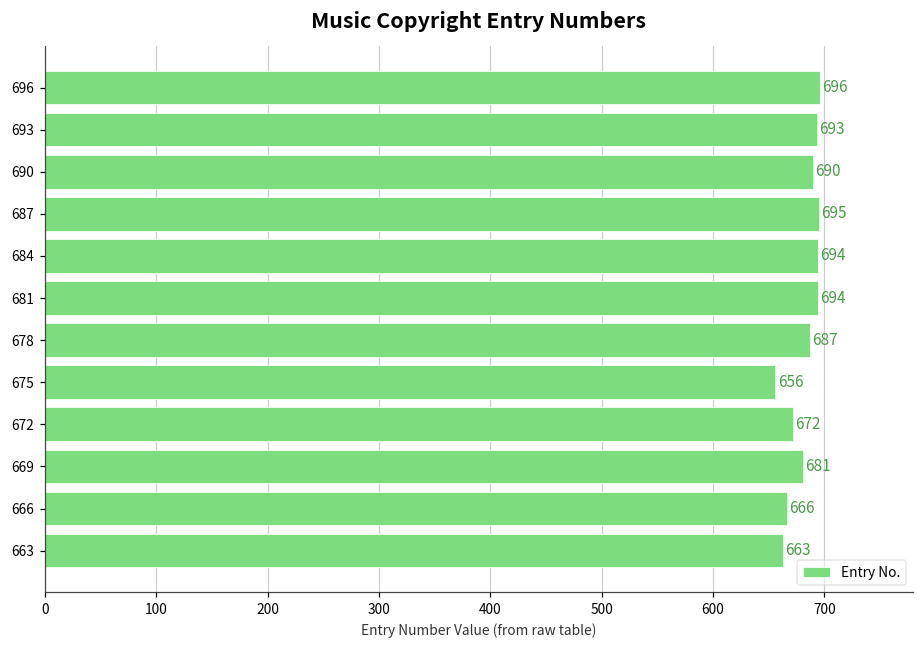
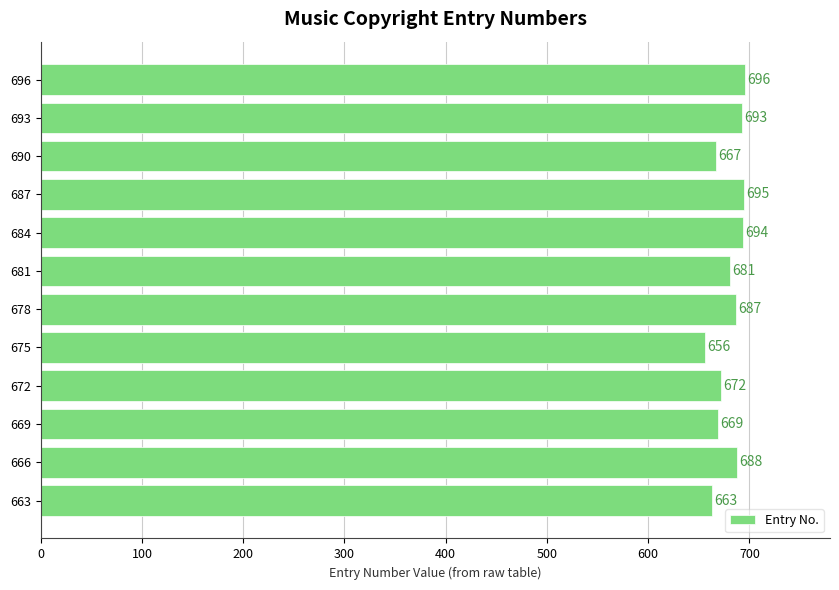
690: 690 -> 667
681: 694 -> 681
669: 681 -> 669
666: 666 -> 688
